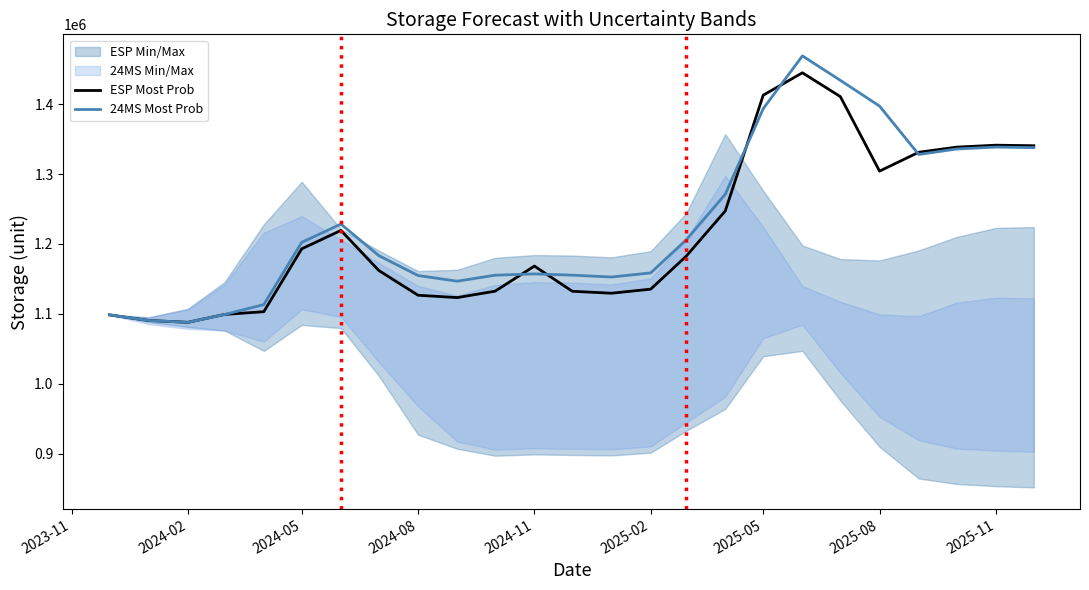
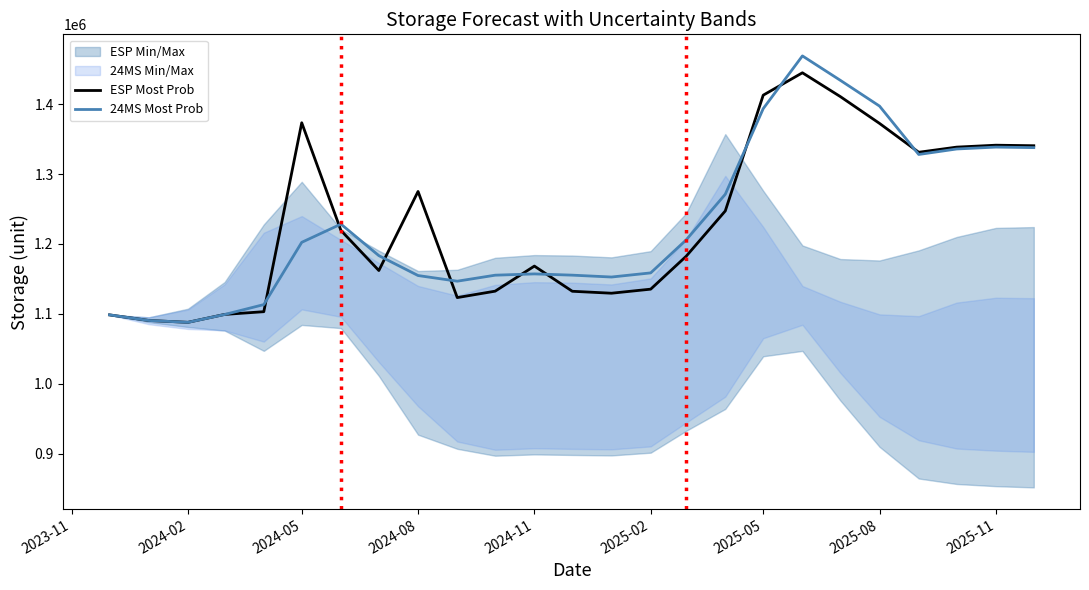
ESP Most Prob, 2024-05: 1190000 -> 1370000
ESP Most Prob, 2024-08: 1130000 -> 1280000
ESP Most Prob, 2025-08: 1300000 -> 1370000
